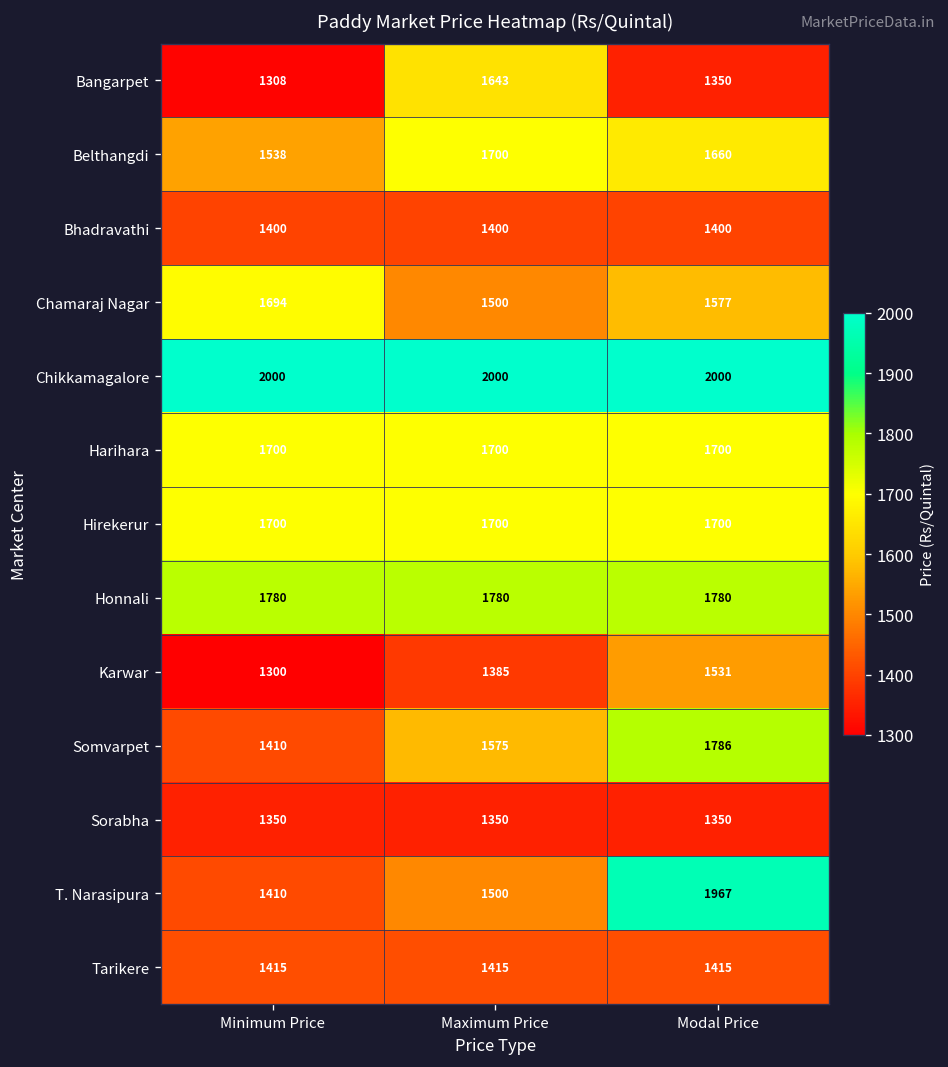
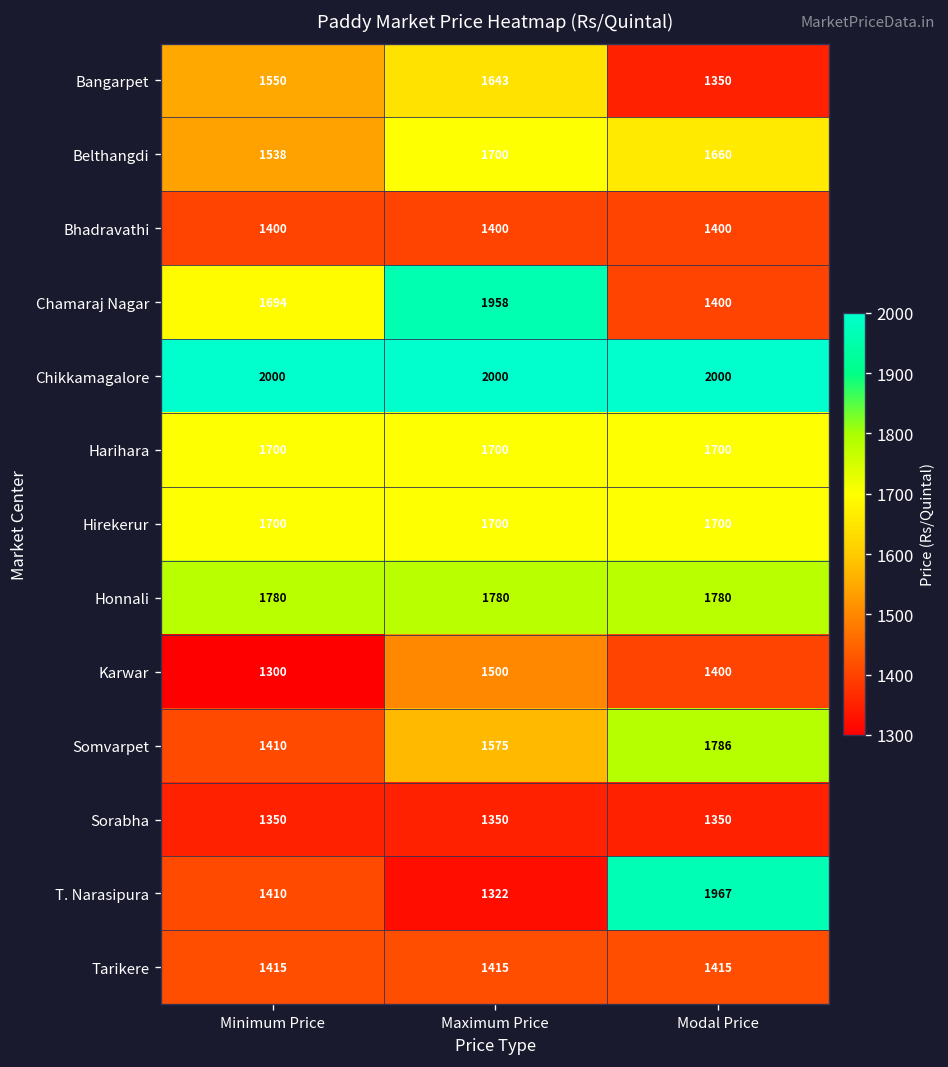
Bangarpet, Minimum Price: 1308 -> 1550
Chamaraj Nagar, Maximum Price: 1500 -> 1958
Chamaraj Nagar, Modal Price: 1577 -> 1400
Karwar, Maximum Price: 1385 -> 1500
Karwar, Modal Price: 1531 -> 1400
T. Narasipura, Maximum Price: 1500 -> 1322
